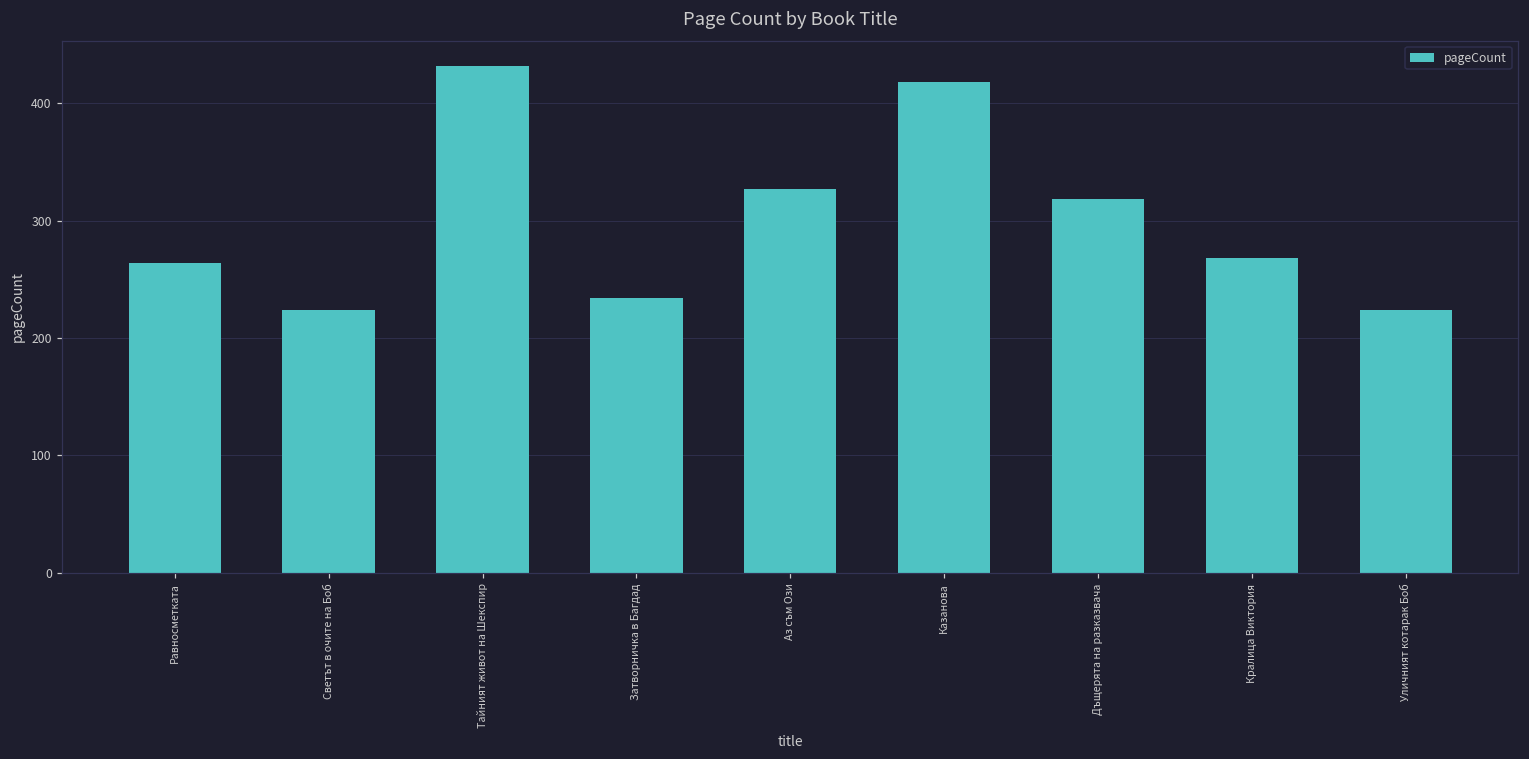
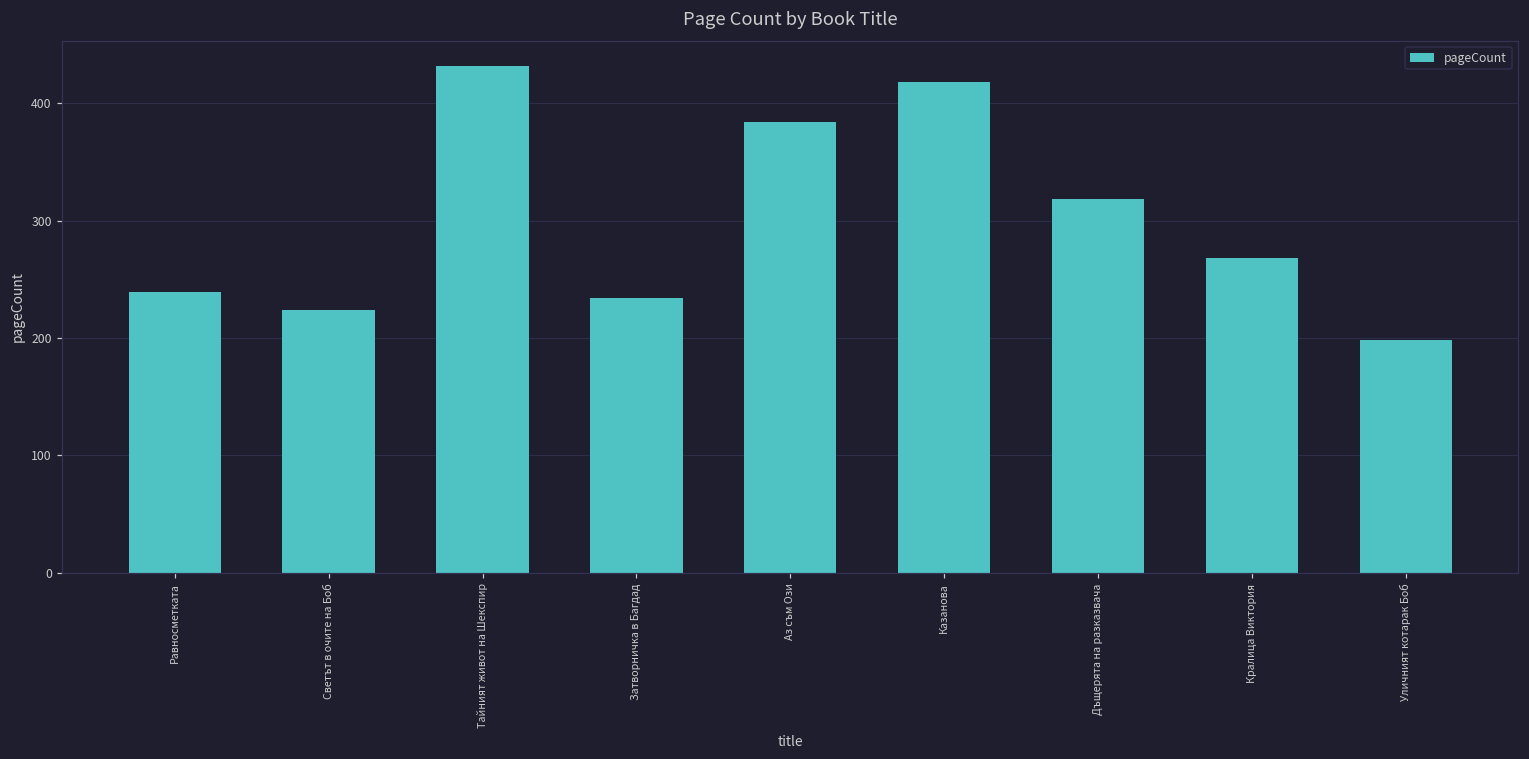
Равносметката: 264 -> 239
Аз съм Ози: 327 -> 384
Уличният котарак Боб: 224 -> 198
